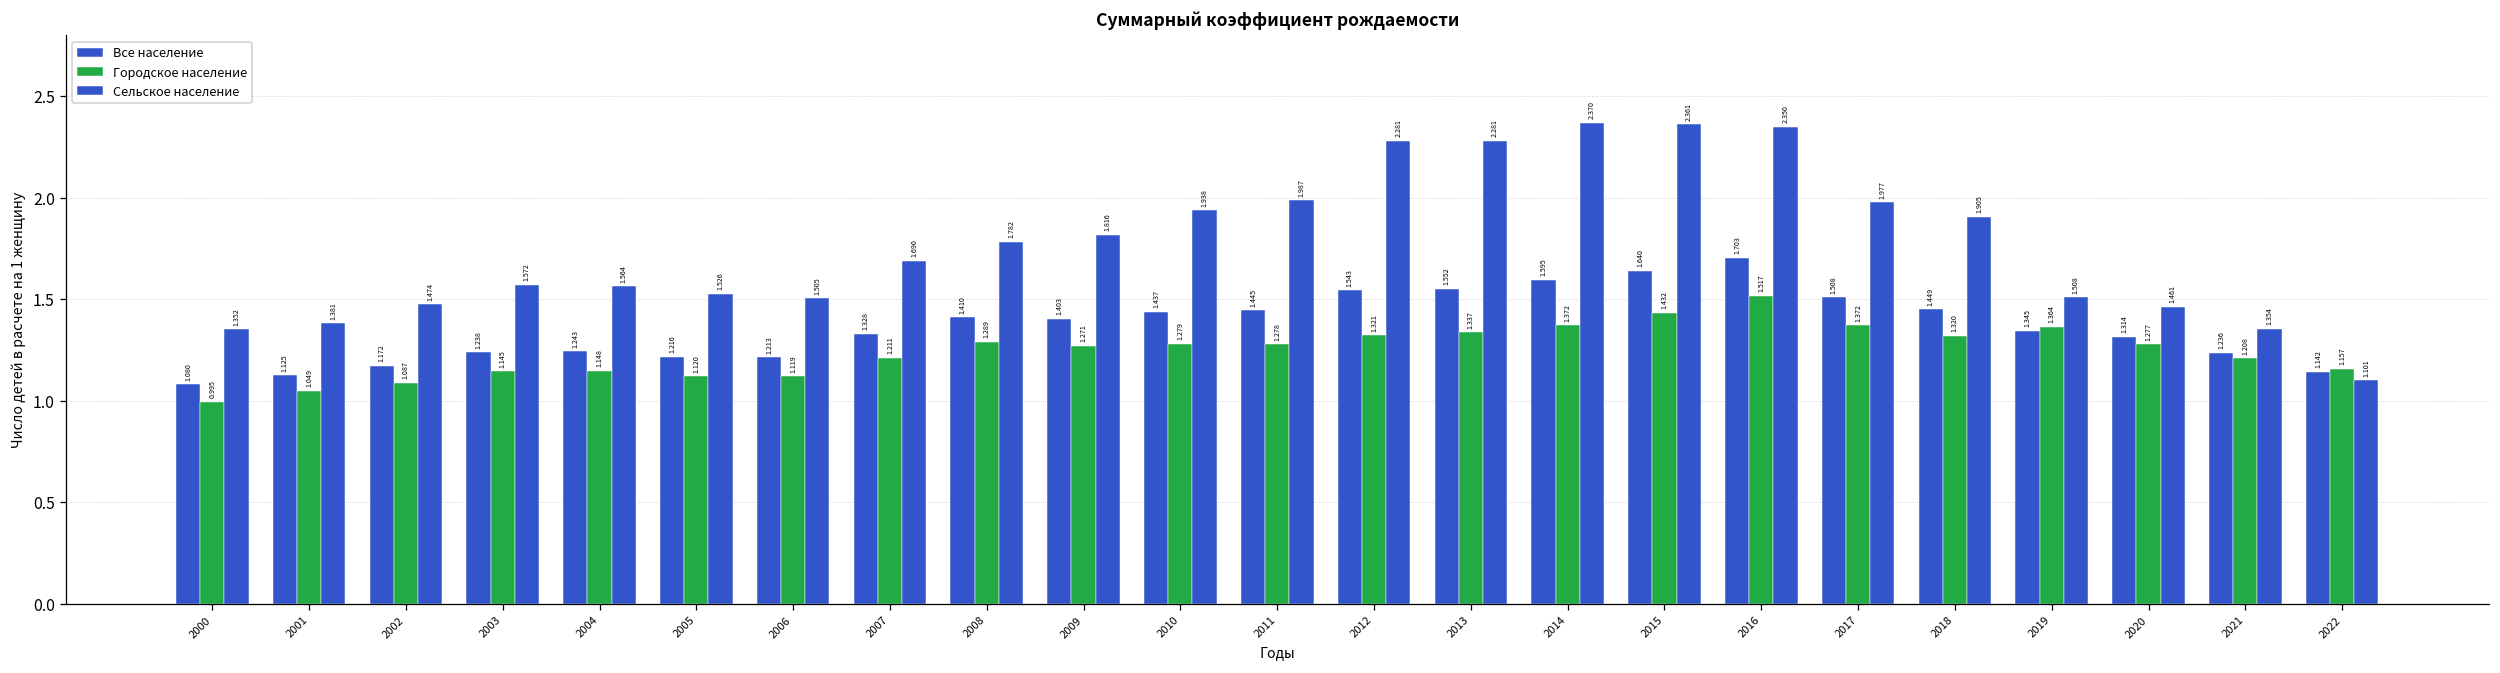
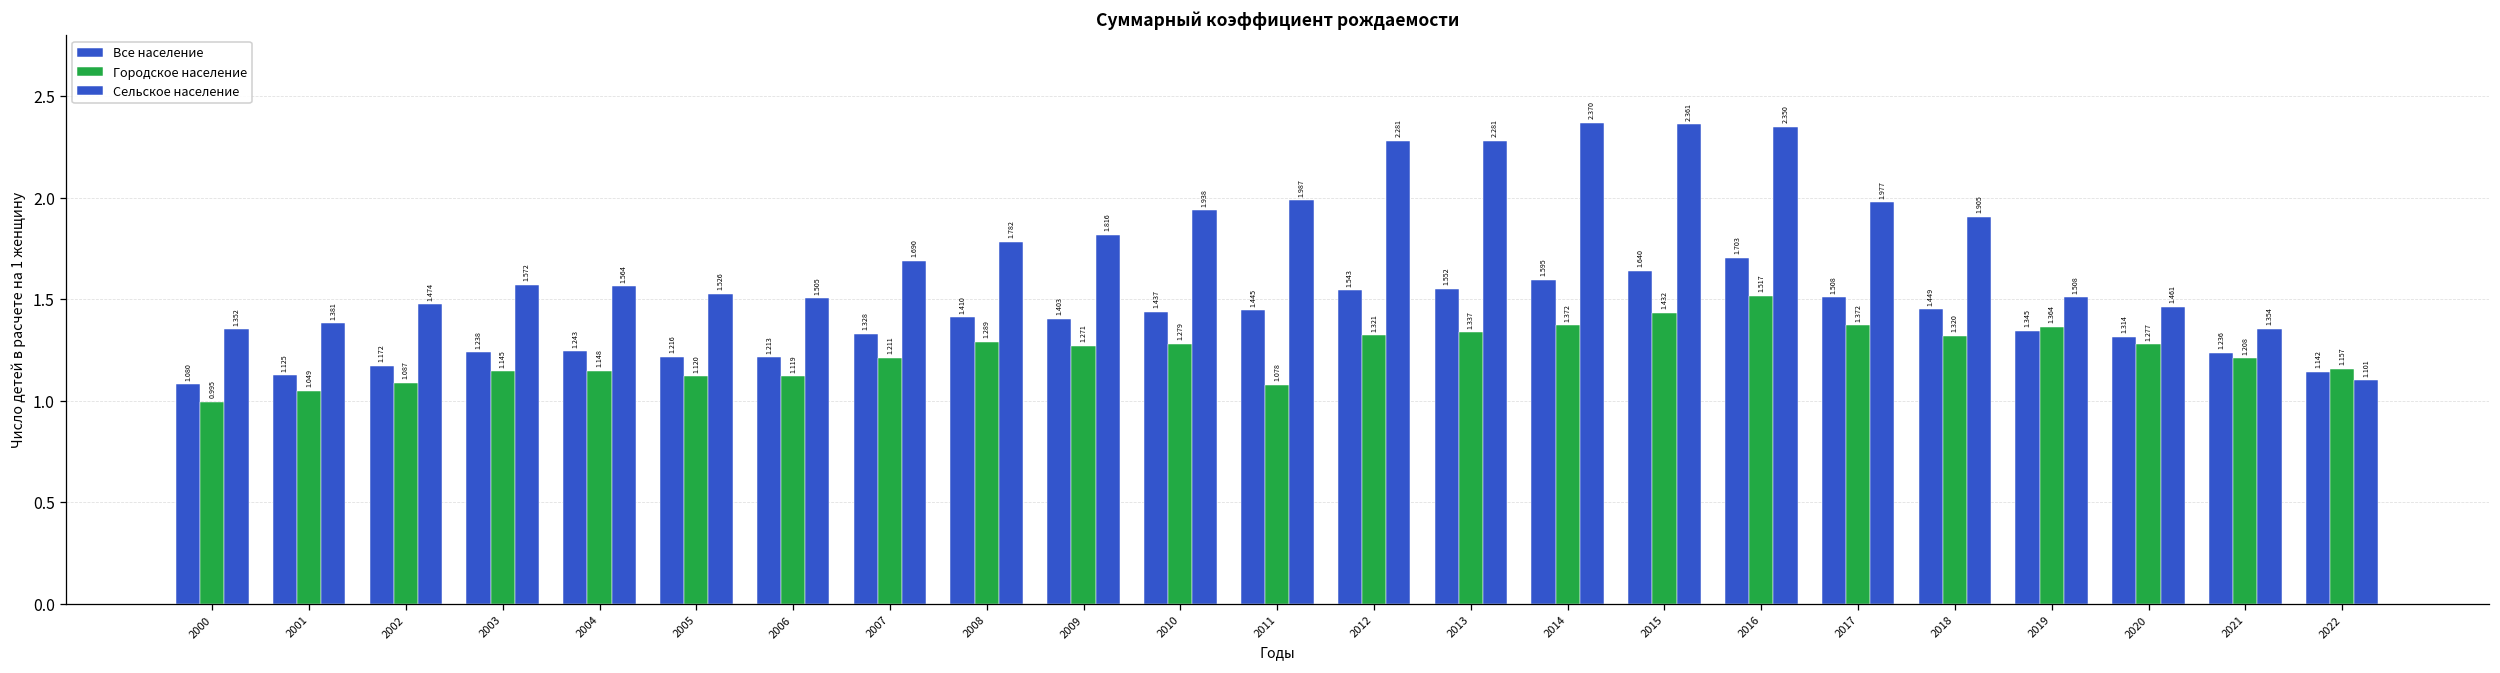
Городское население, 2011: 1.278 -> 1.078
